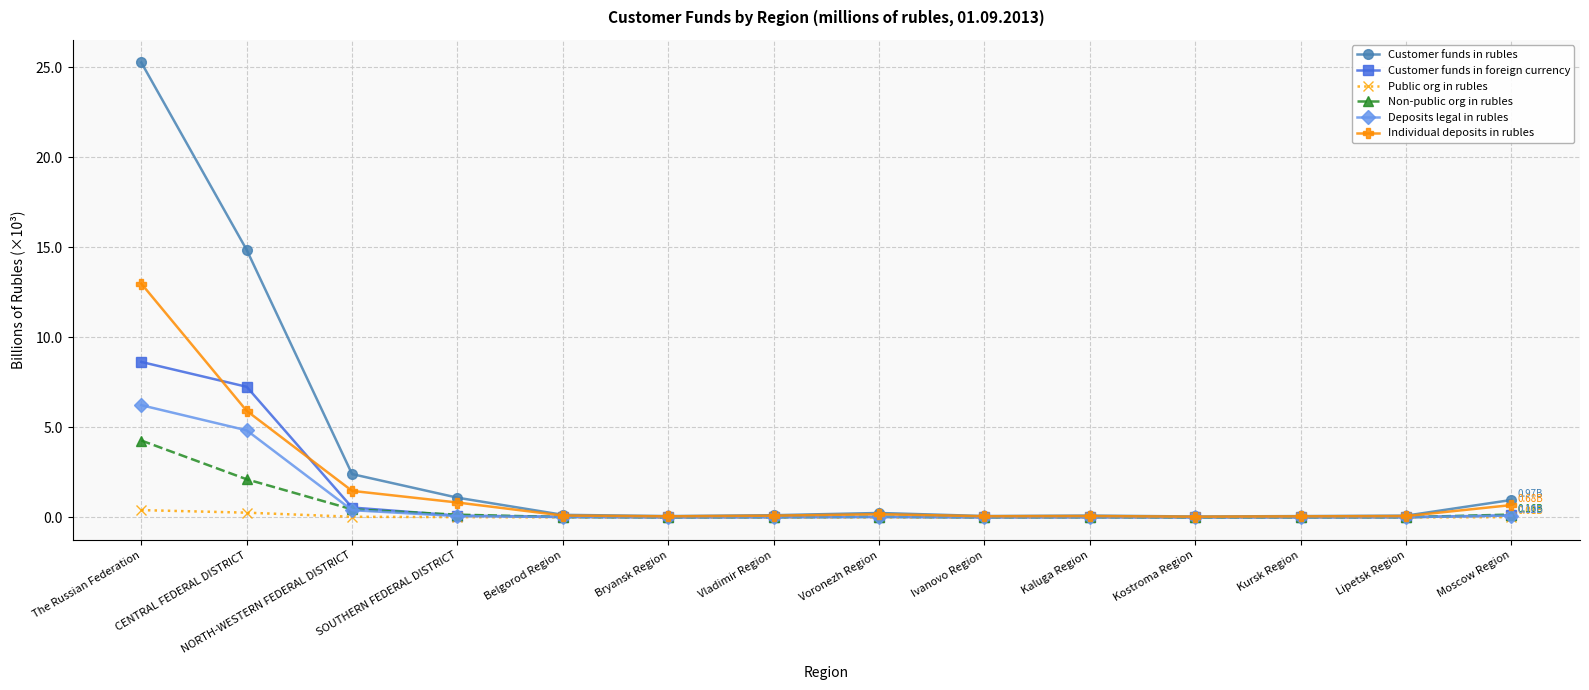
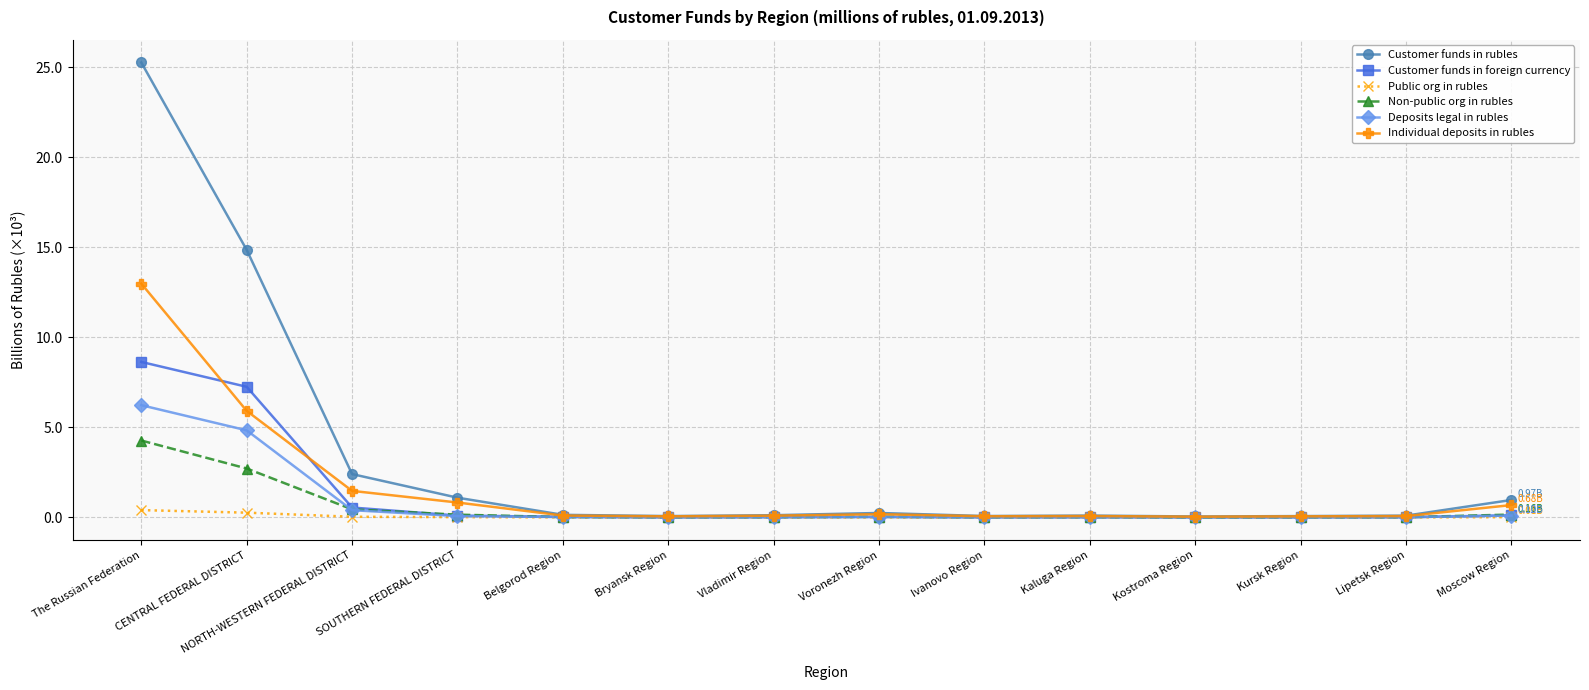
Non-public org in rubles, CENTRAL FEDERAL DISTRICT: 2.1 -> 2.7
